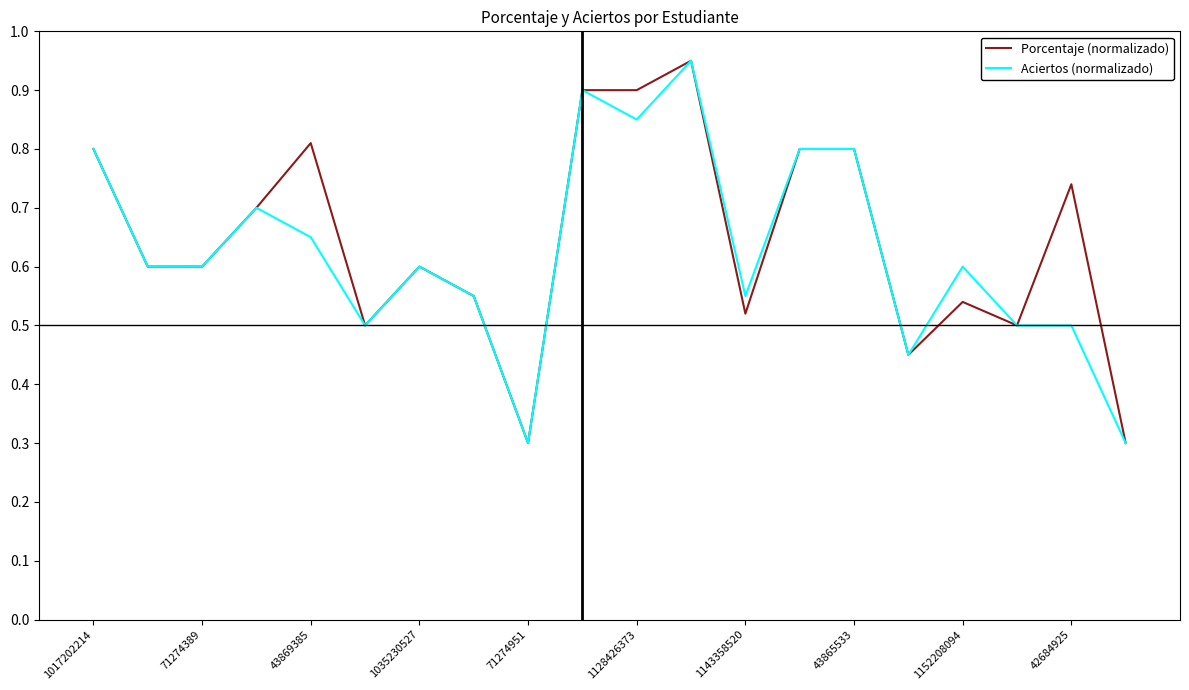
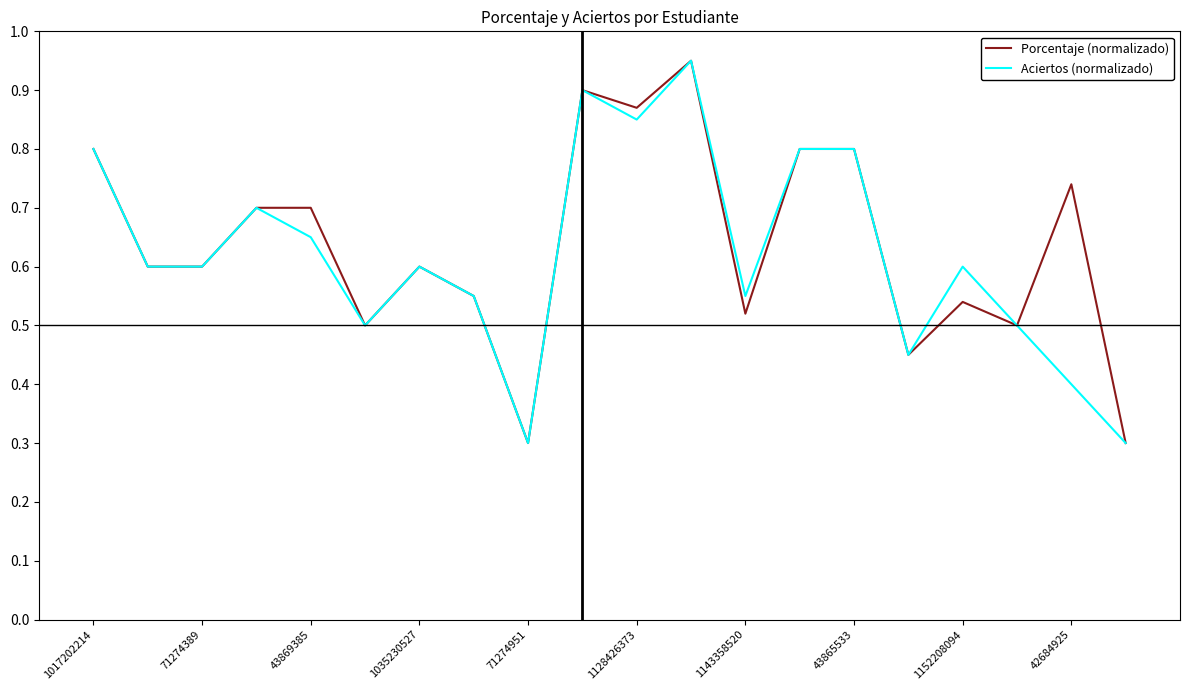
Porcentaje (normalizado), 43869385: 0.81 -> 0.70
Porcentaje (normalizado), 1128426373: 0.90 -> 0.87
Aciertos (normalizado), 42684925: 0.50 -> 0.40
